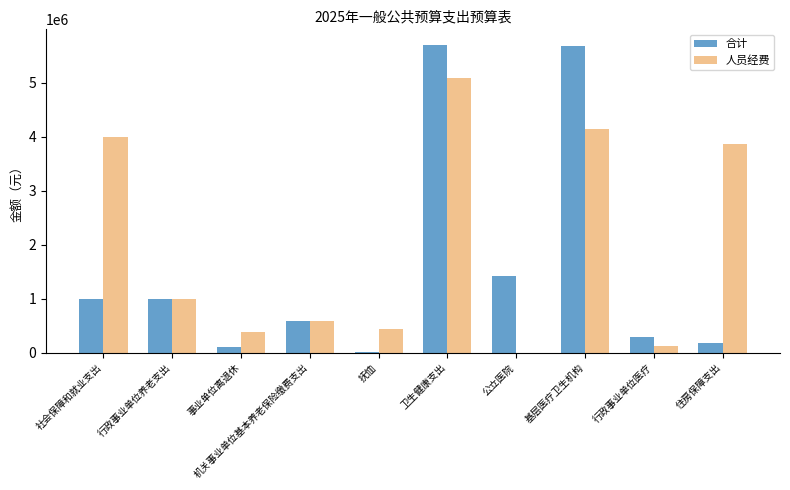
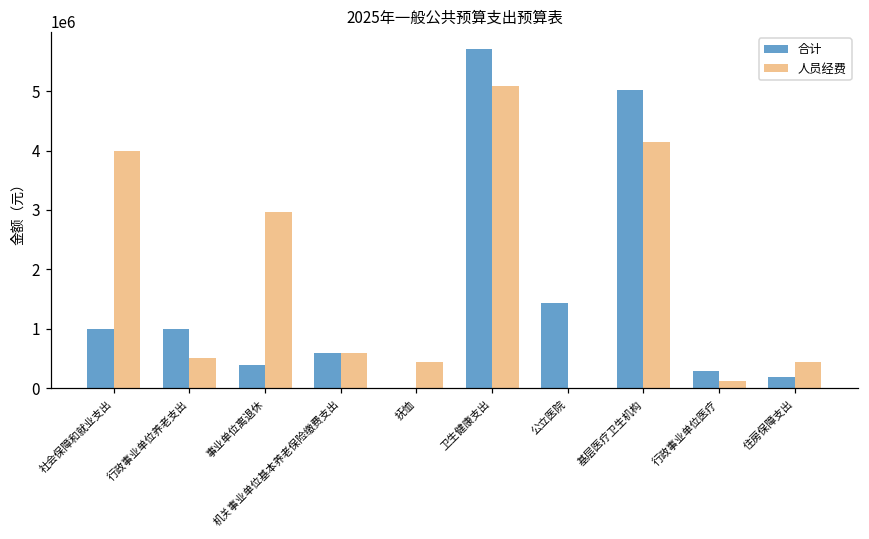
人员经费, 行政事业单位养老支出: 1000000 -> 500000
合计, 事业单位离退休: 100000 -> 400000
人员经费, 事业单位离退休: 400000 -> 3000000
合计, 基层医疗卫生机构: 5700000 -> 5000000
人员经费, 住房保障支出: 3900000 -> 400000
